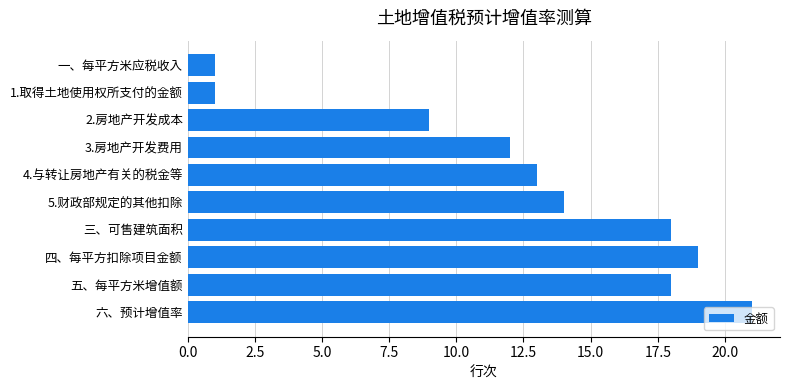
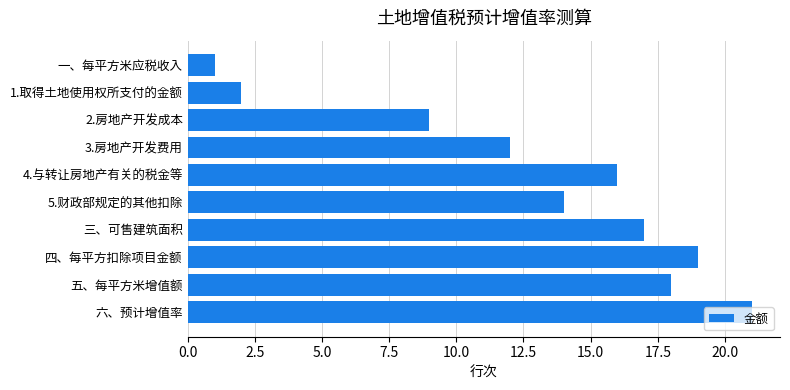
1.取得土地使用权所支付的金额: 1 -> 2
4.与转让房地产有关的税金等: 13 -> 16
三、可售建筑面积: 18 -> 17
